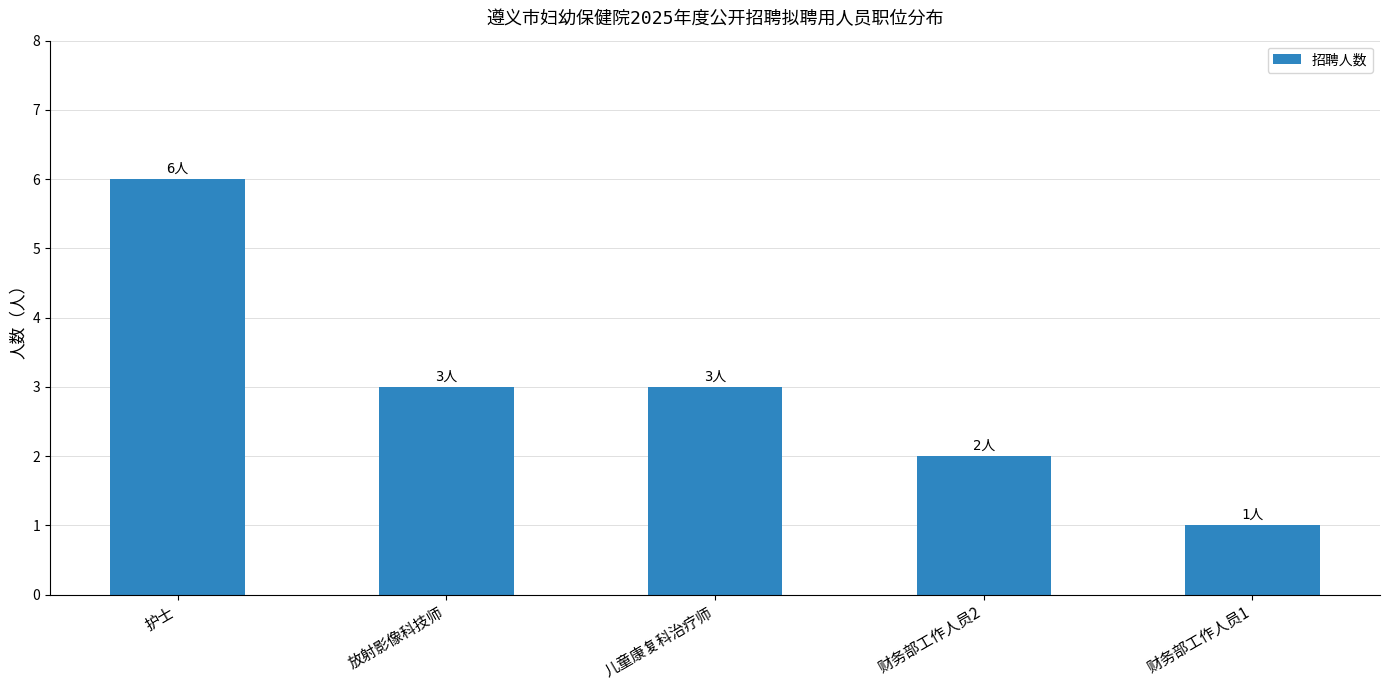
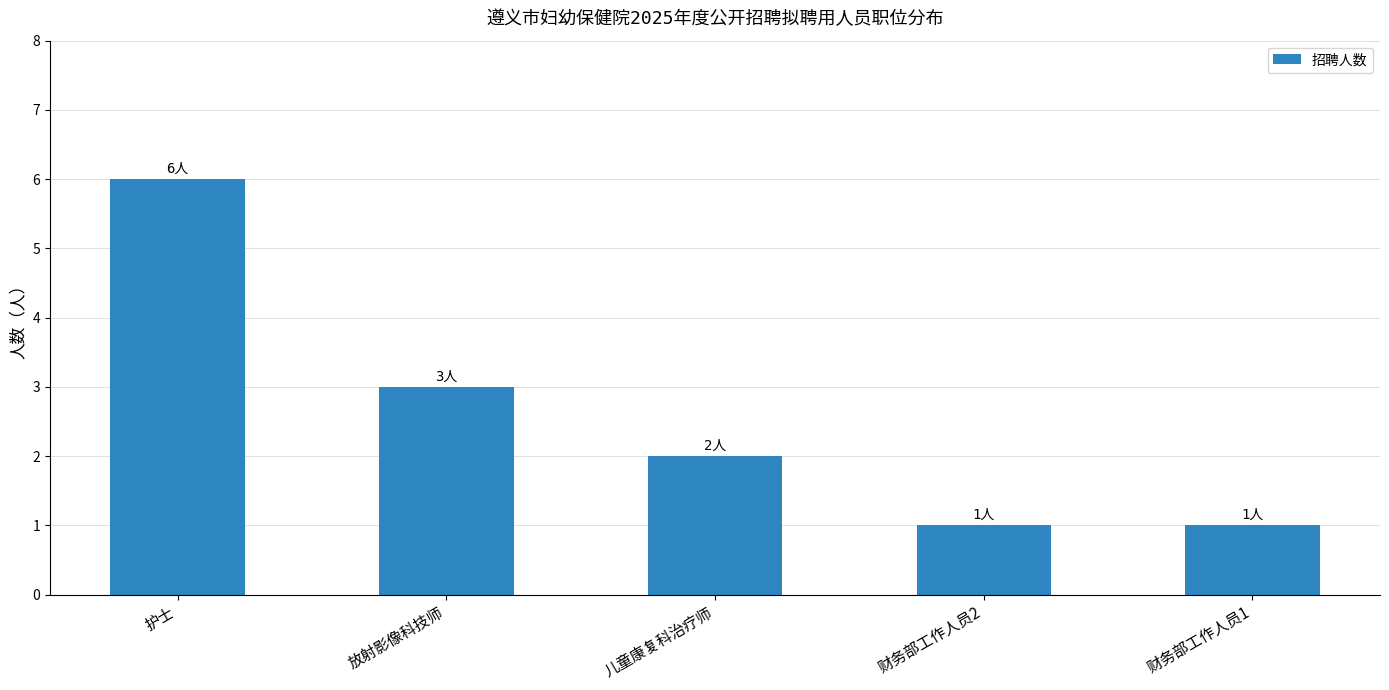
儿童康复科治疗师: 3人 -> 2人
财务部工作人员2: 2人 -> 1人
